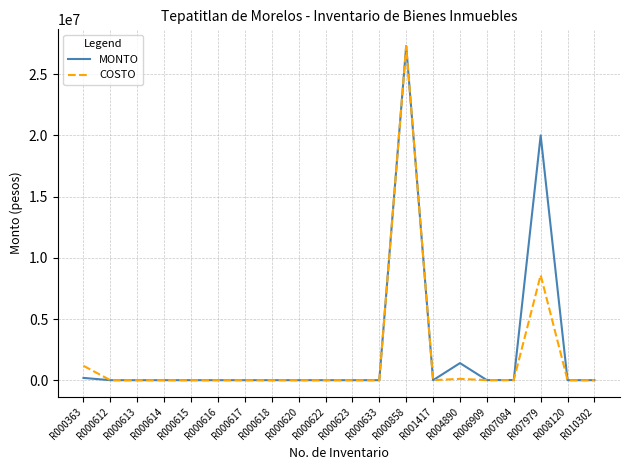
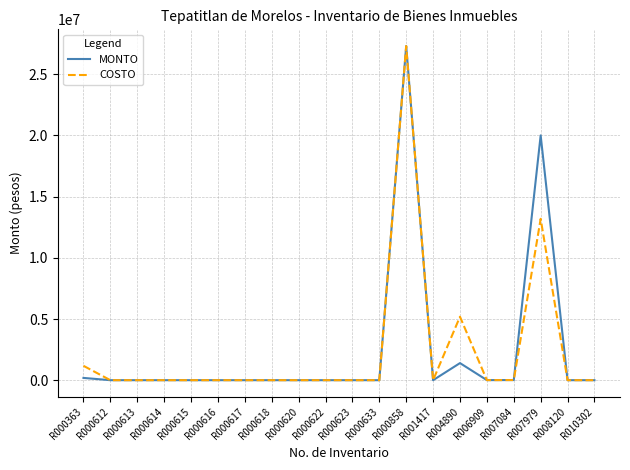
COSTO, R004890: 100000 -> 5200000
COSTO, R007979: 8600000 -> 13200000
